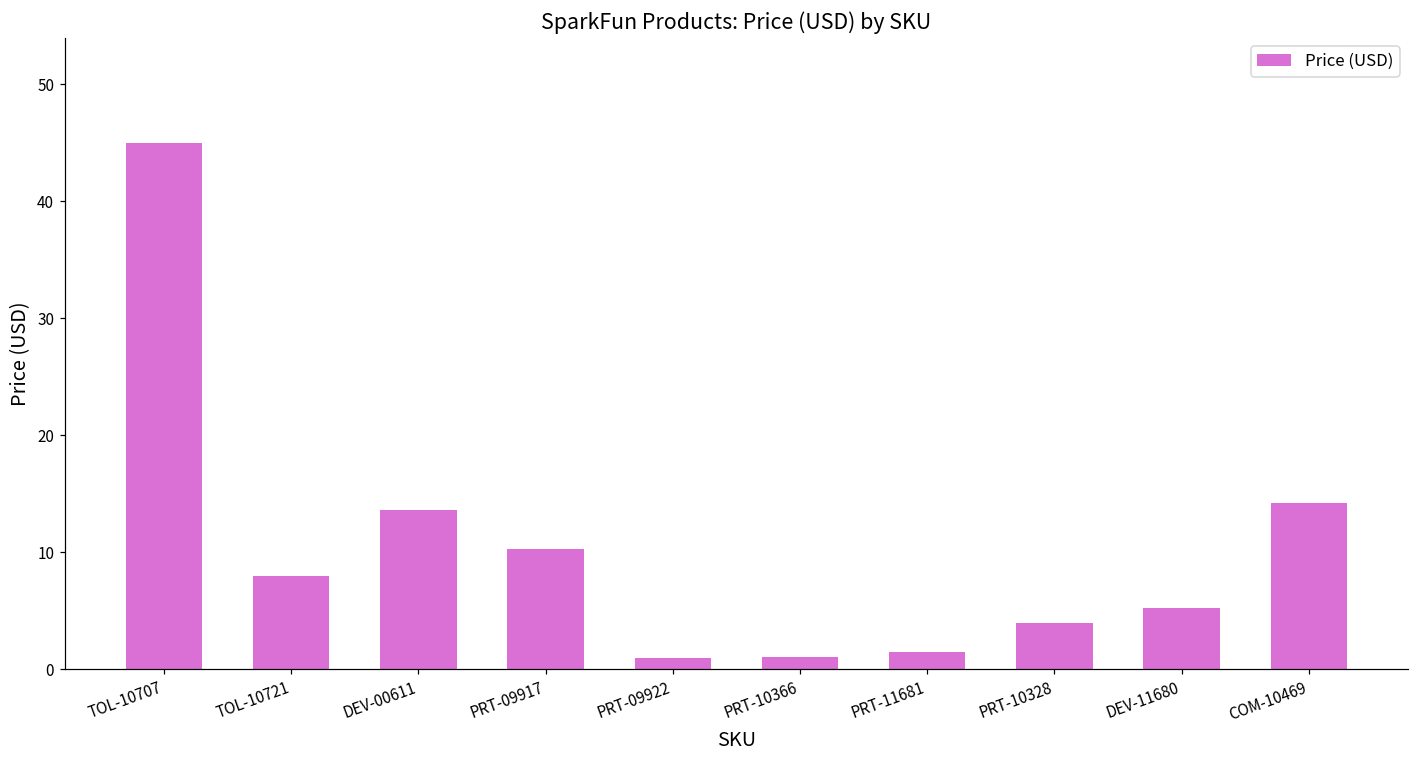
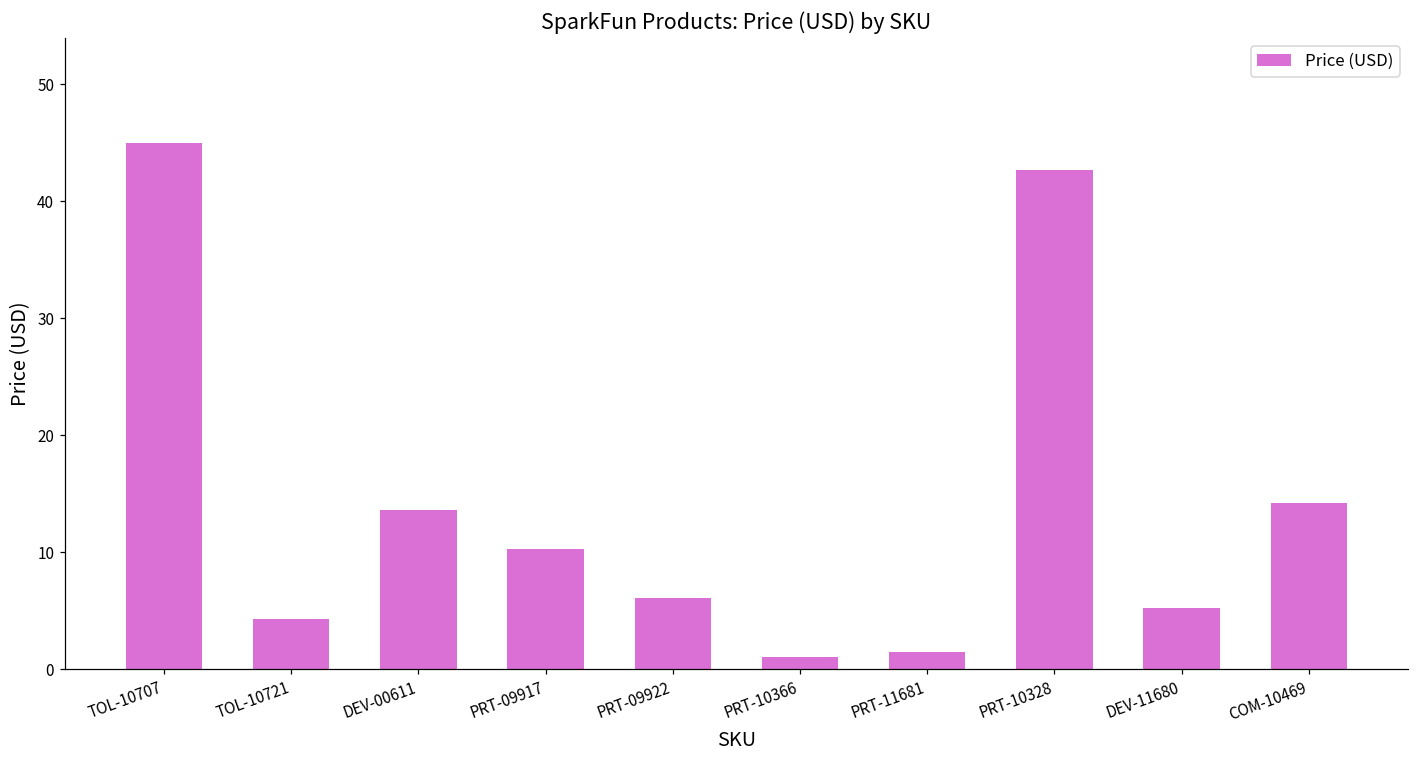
TOL-10721: 8.0 -> 4.3
PRT-09922: 1.0 -> 6.1
PRT-10328: 4.0 -> 42.7
